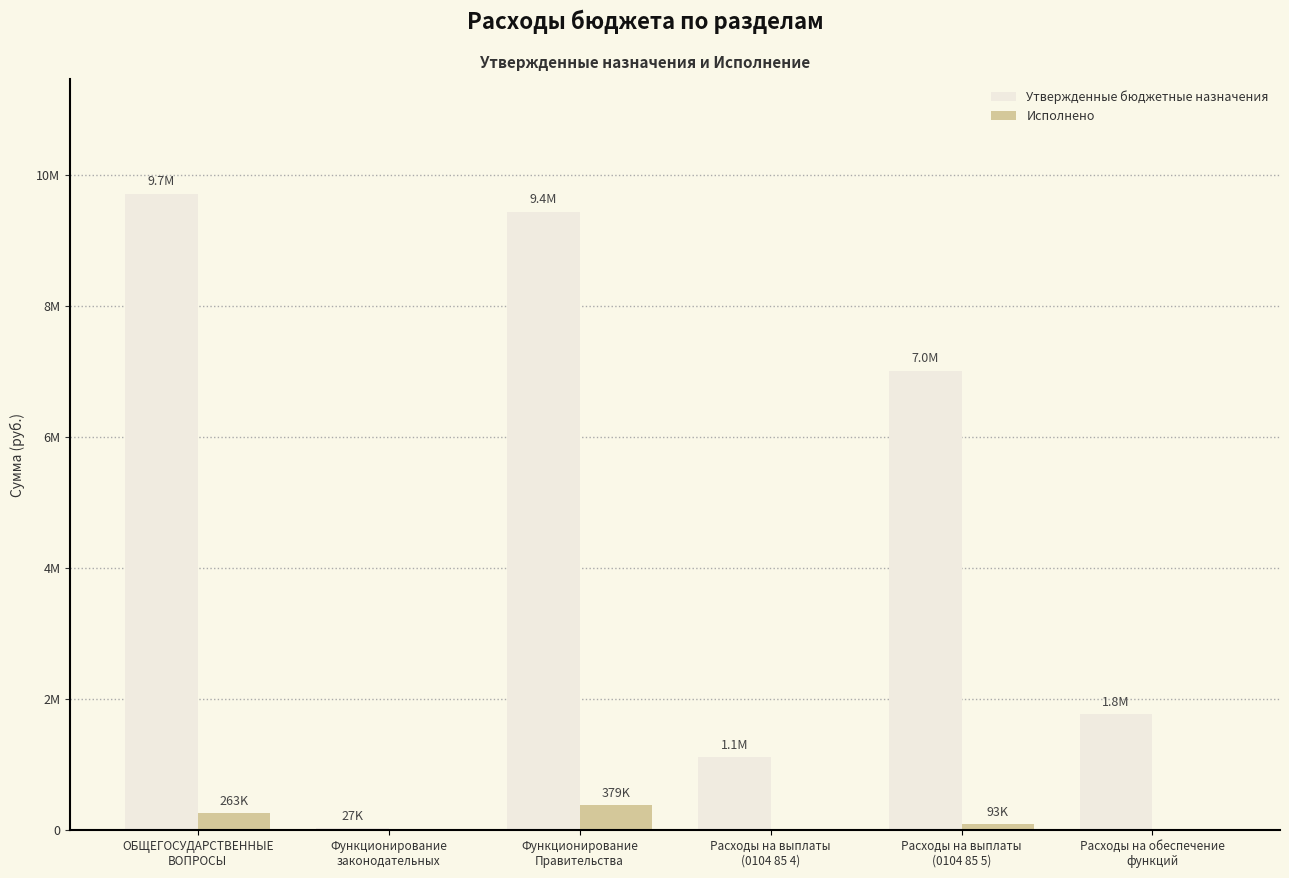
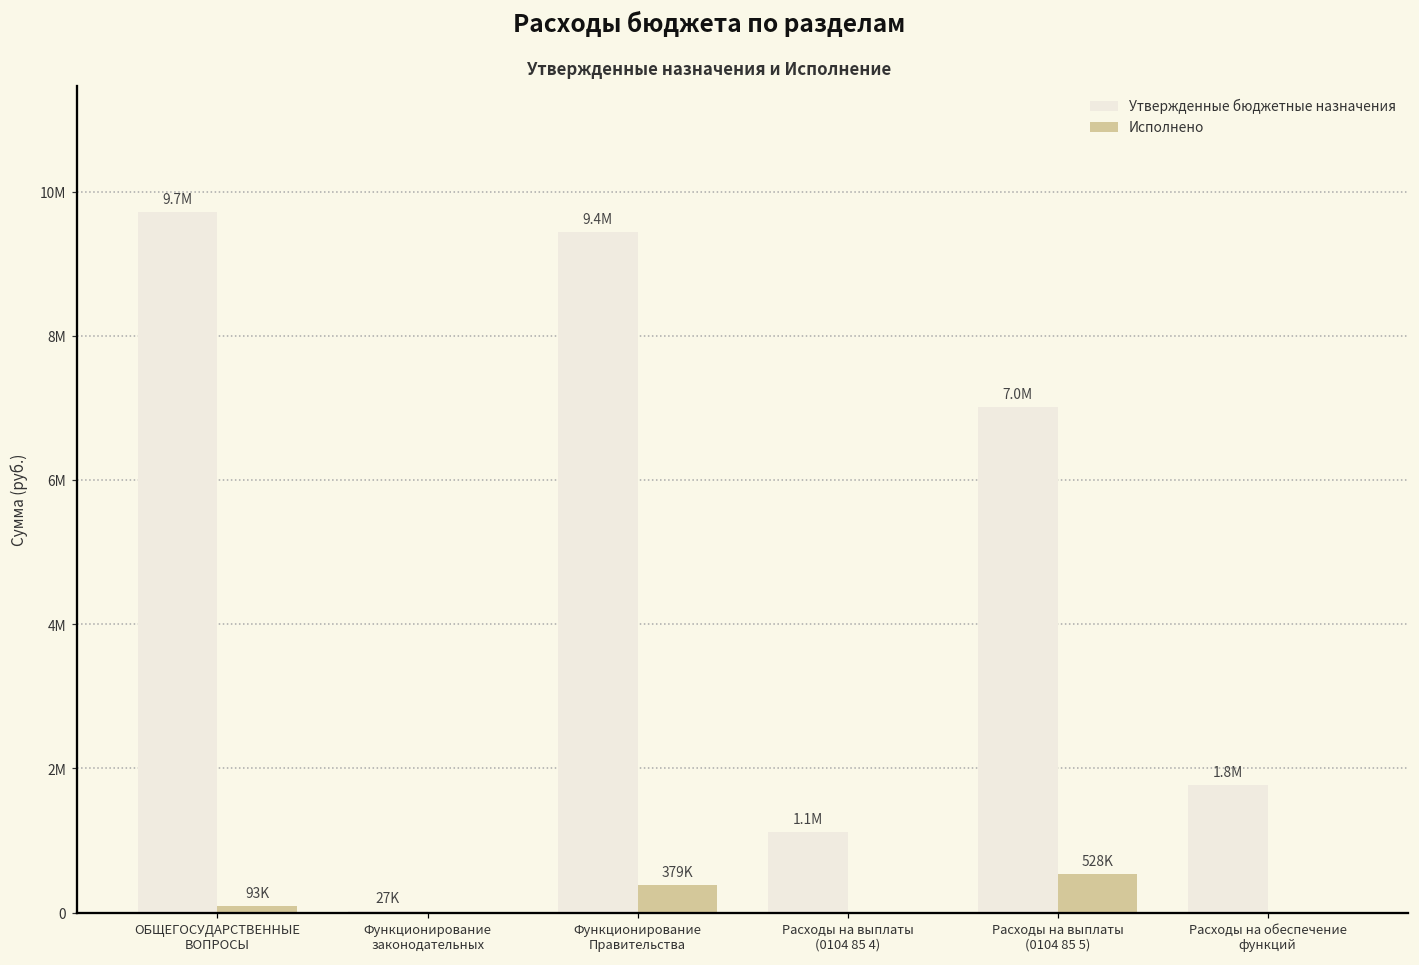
Исполнено, ОБЩЕГОСУДАРСТВЕННЫЕ ВОПРОСЫ: 263K -> 93K
Исполнено, Расходы на выплаты (0104 85 5): 93K -> 528K
